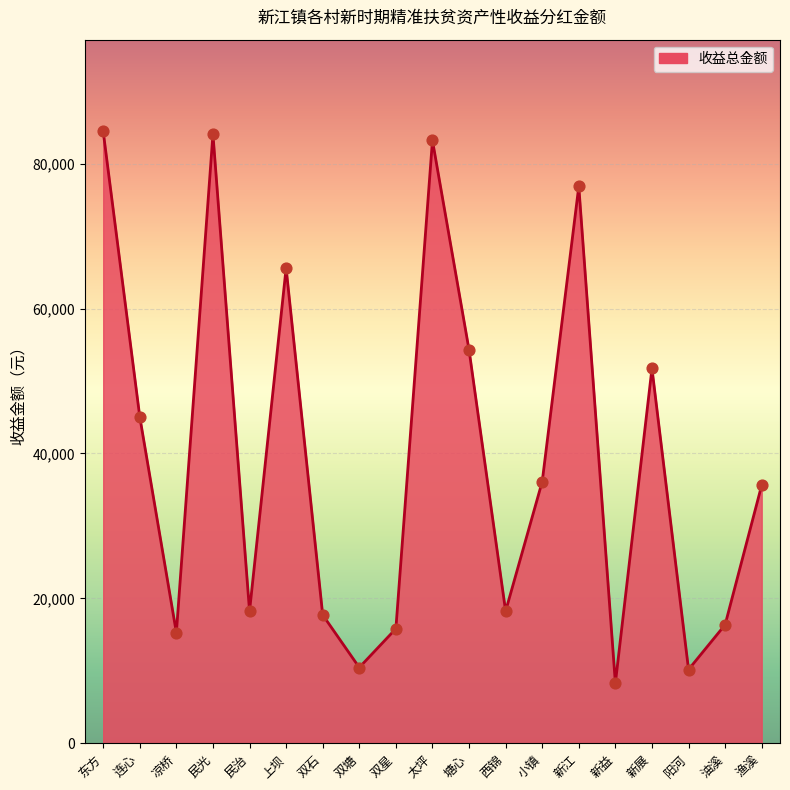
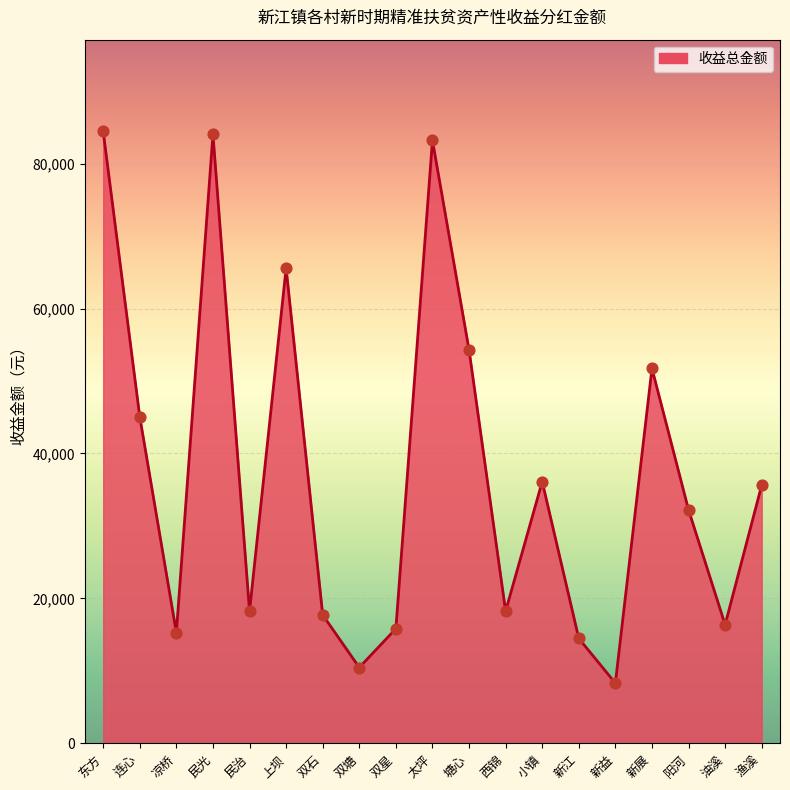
新江: 77,000 -> 14,000
阳河: 10,000 -> 32,000
